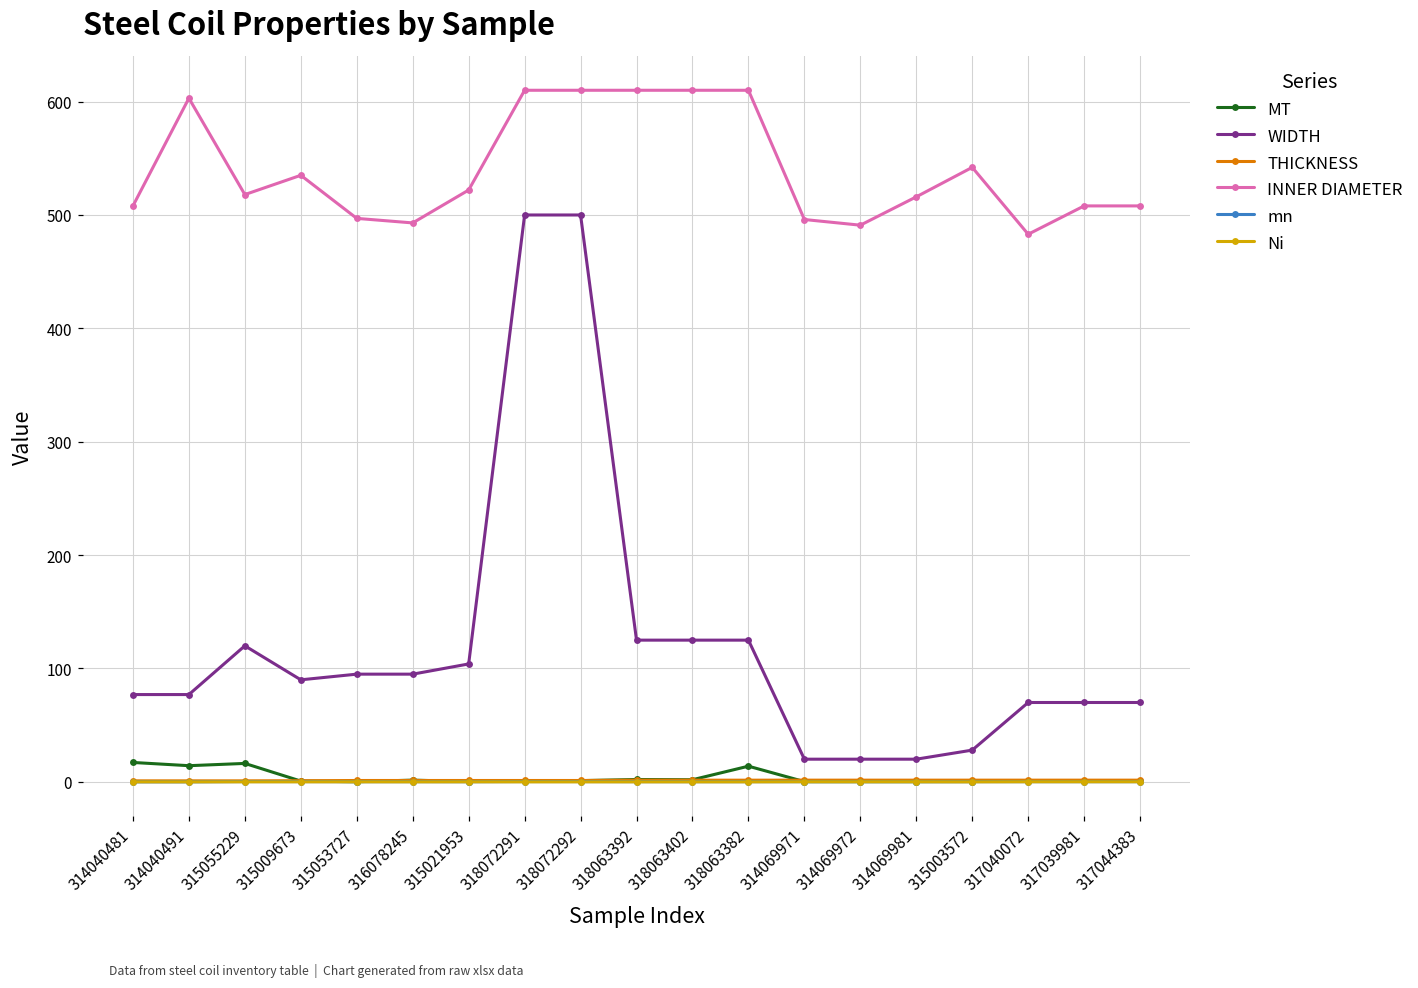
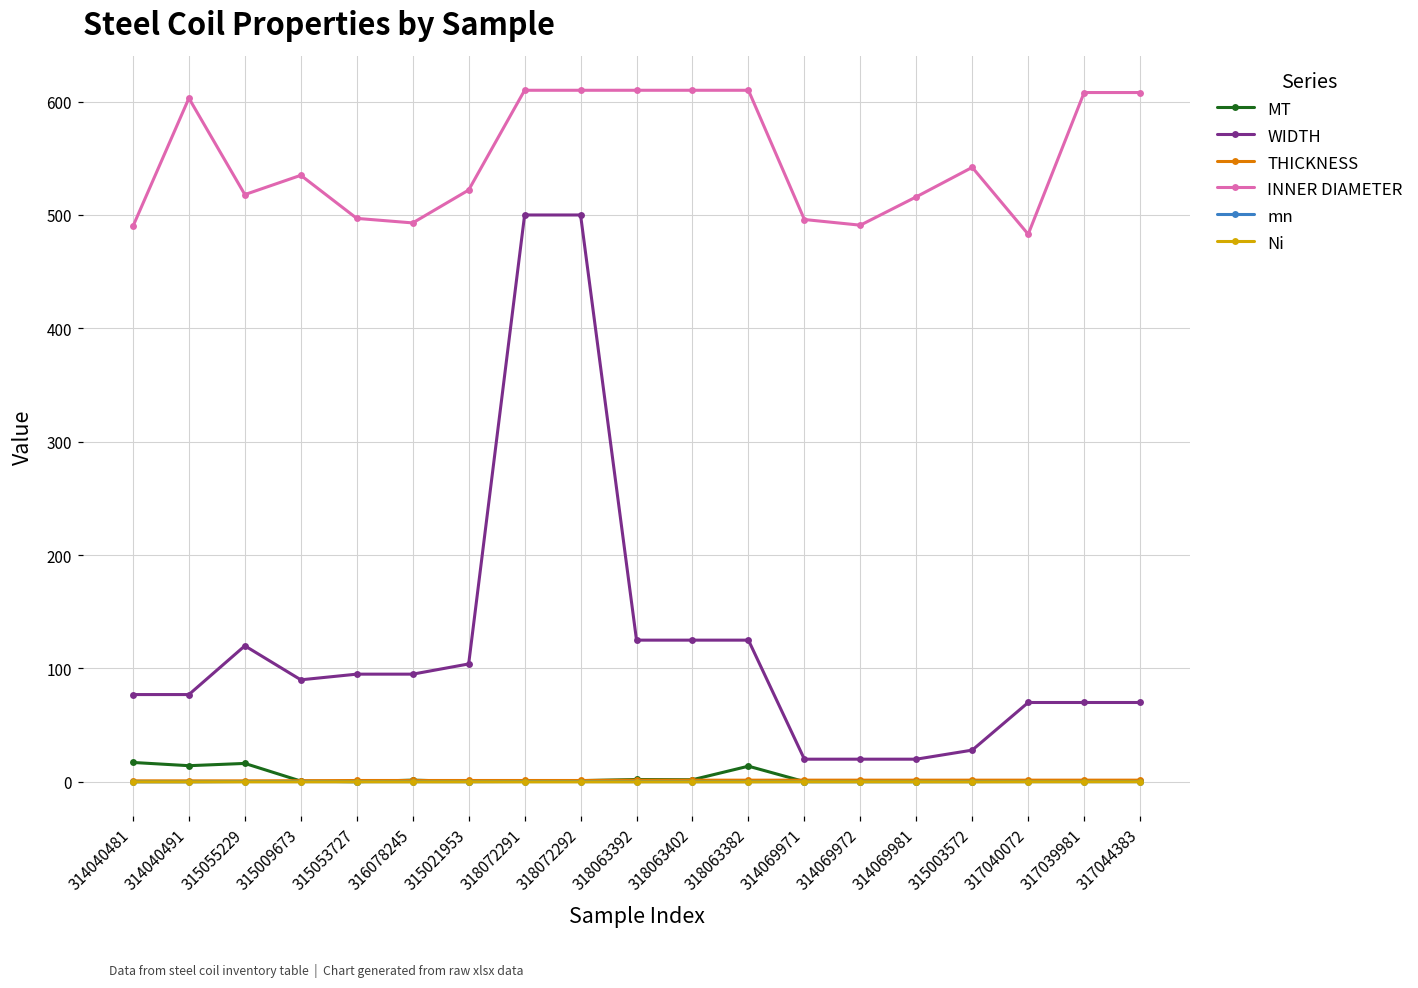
INNER DIAMETER, 314040481: 508 -> 490
INNER DIAMETER, 317039981: 508 -> 608
INNER DIAMETER, 317044383: 508 -> 608
